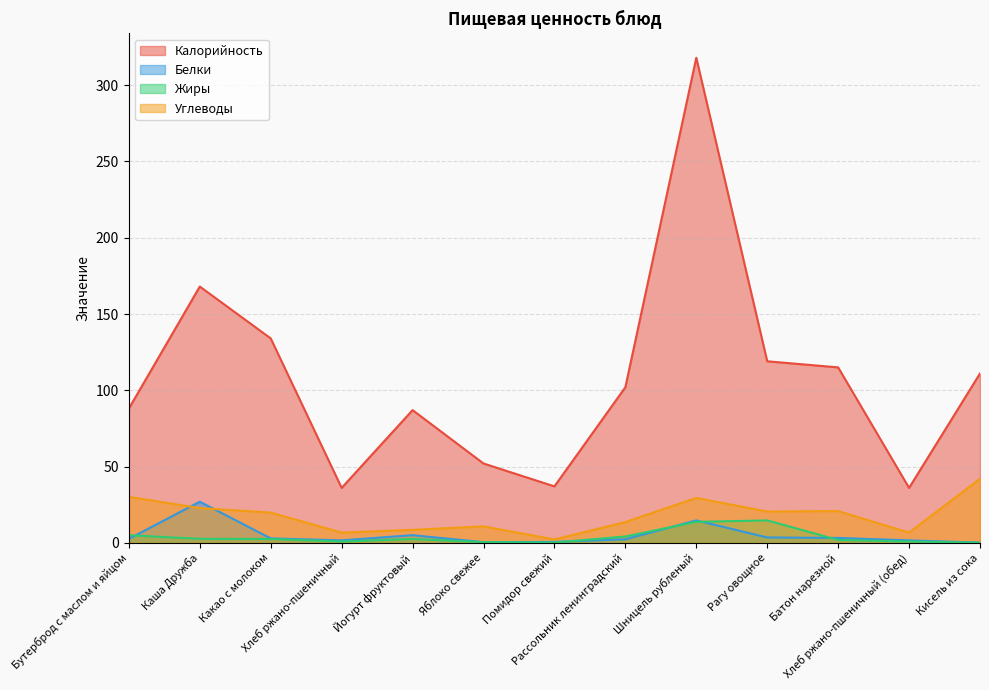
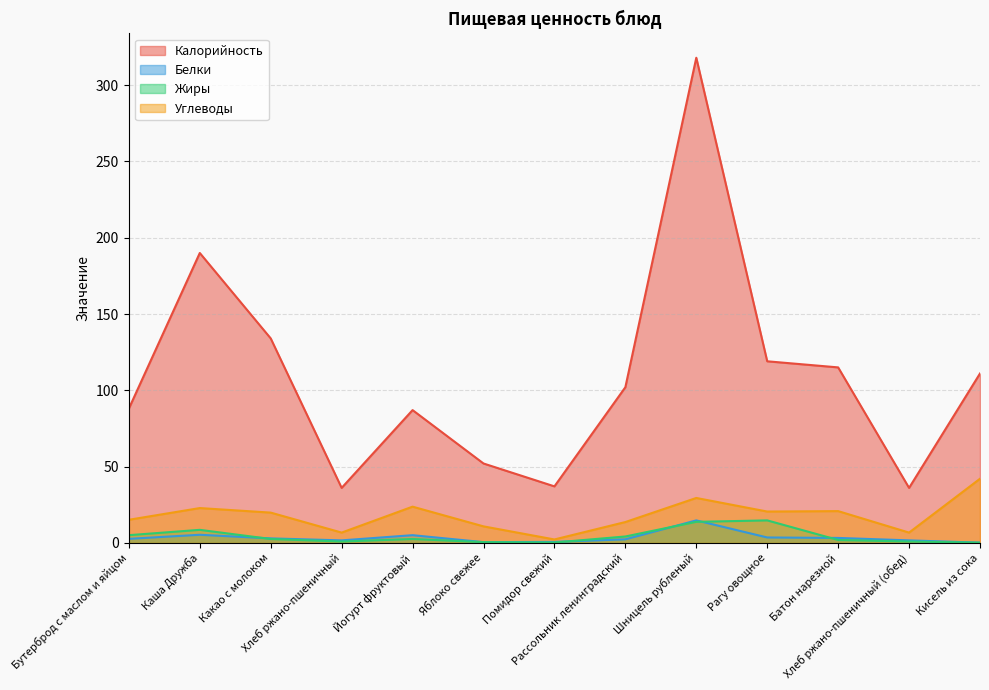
Углеводы, Бутерброд с маслом и яйцом: 30 -> 15
Калорийность, Каша Дружба: 168 -> 190
Белки, Каша Дружба: 27 -> 5
Жиры, Каша Дружба: 3 -> 9
Углеводы, Йогурт фруктовый: 9 -> 24
